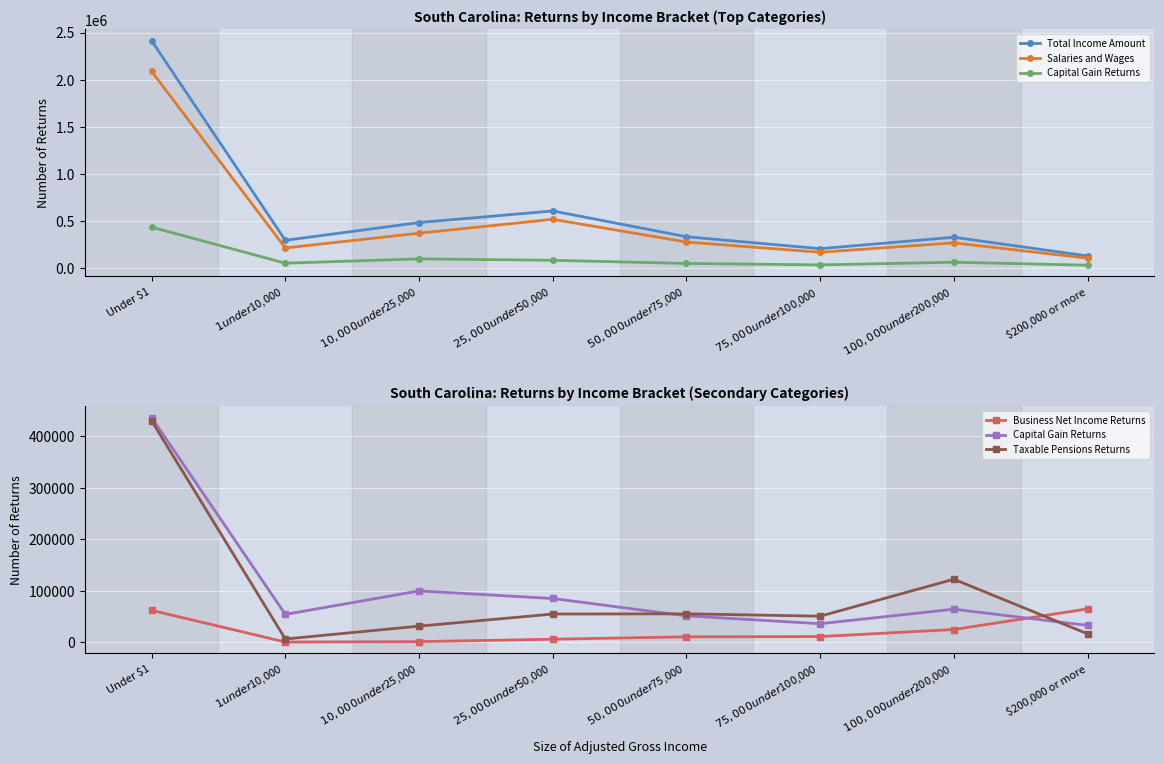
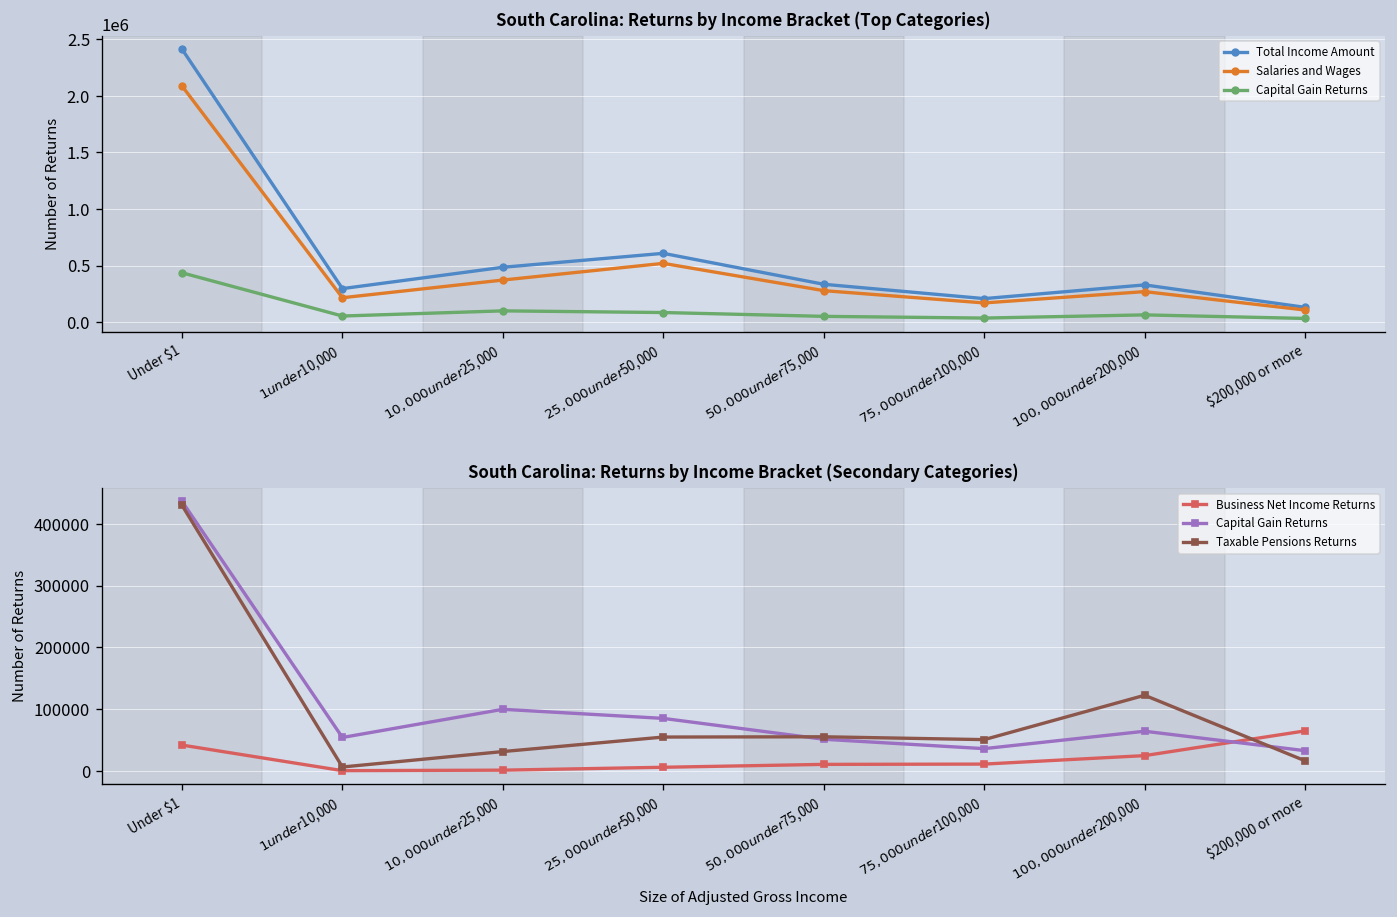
South Carolina: Returns by Income Bracket (Secondary Categories), Business Net Income Returns, Under $1: 60000 -> 40000
